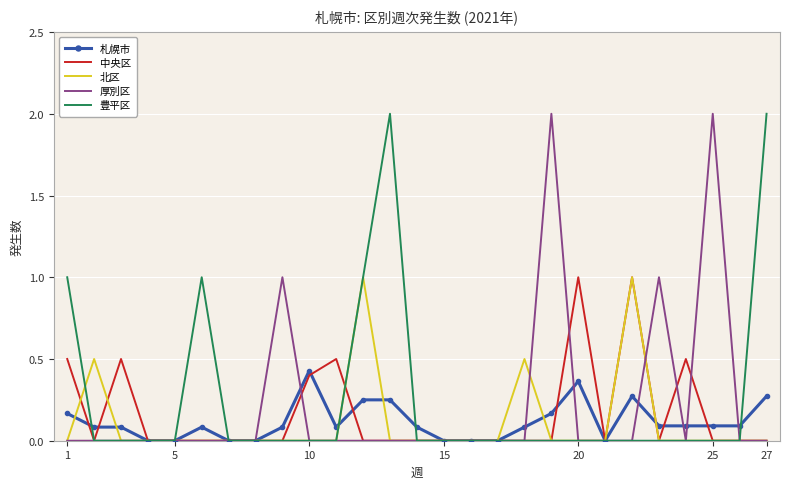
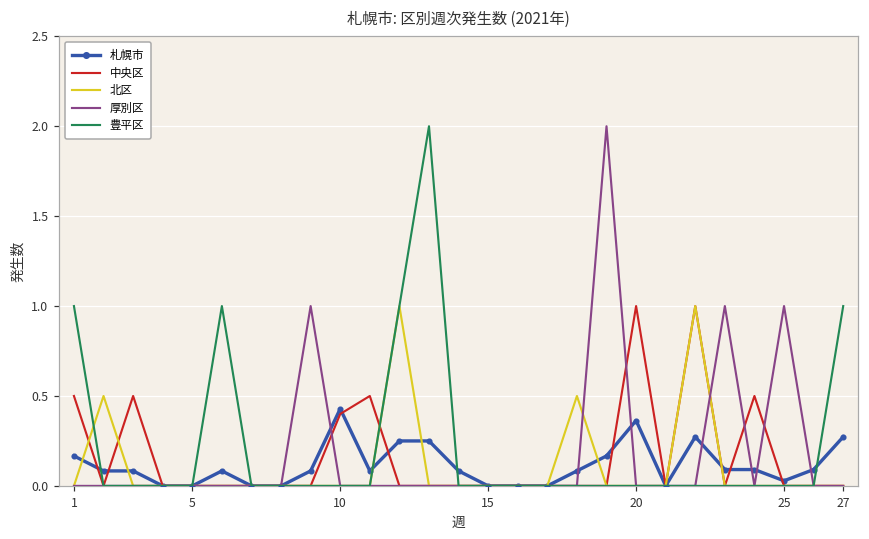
札幌市, 25: 0.09 -> 0.03
厚別区, 25: 2 -> 1
豊平区, 27: 2 -> 1
